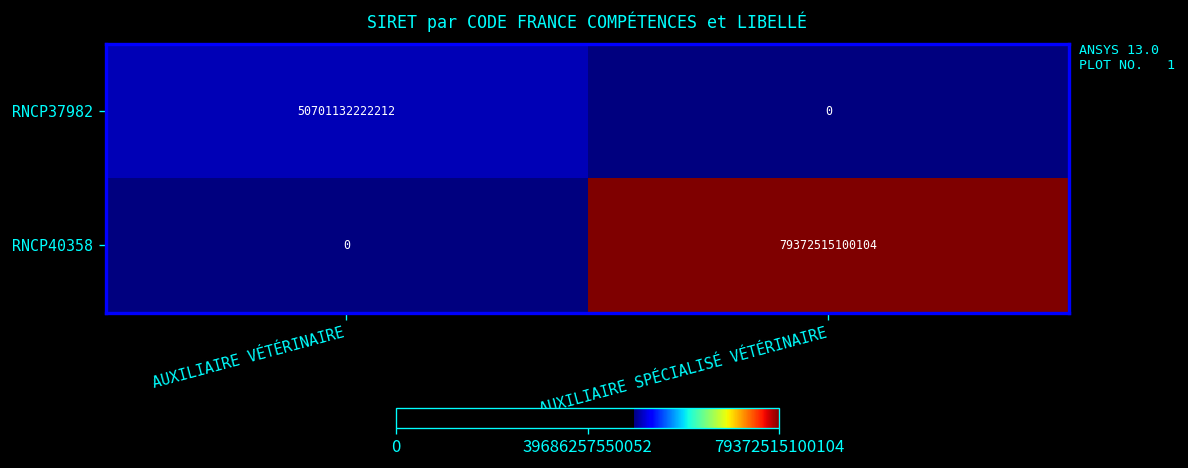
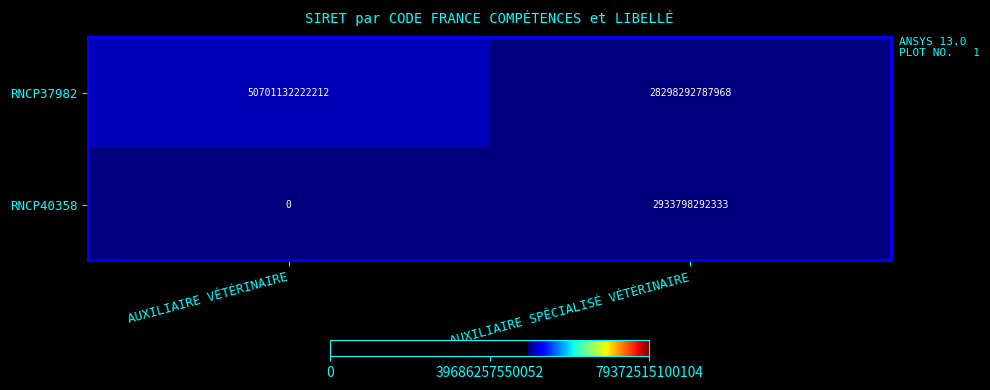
RNCP37982, AUXILIAIRE SPÉCIALISÉ VÉTÉRINAIRE: 0 -> 28298292787968
RNCP40358, AUXILIAIRE SPÉCIALISÉ VÉTÉRINAIRE: 79372515100104 -> 2933798292333
